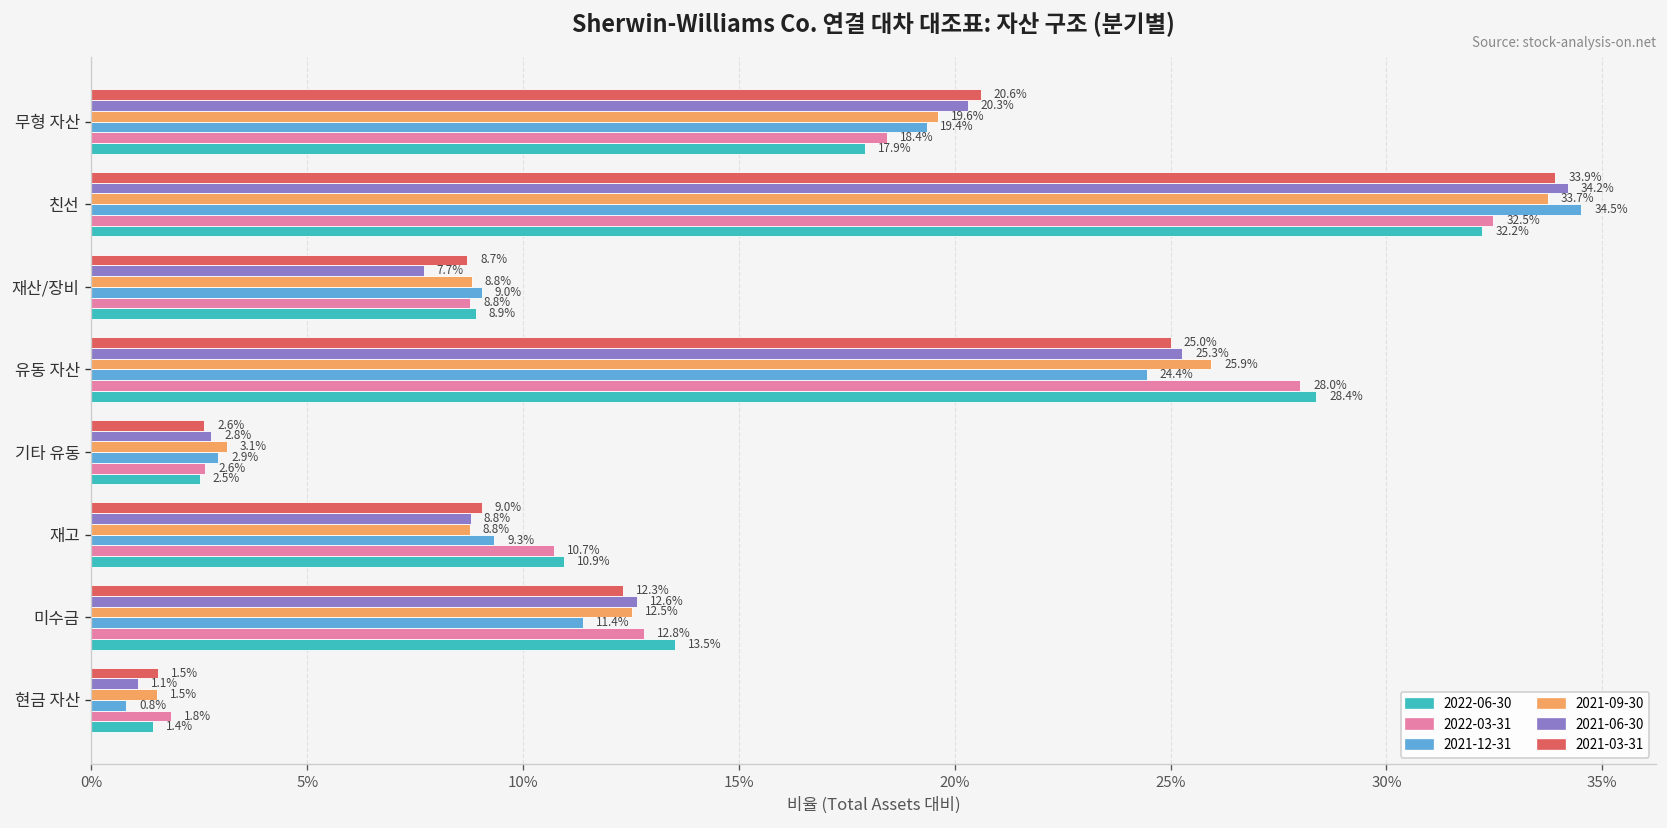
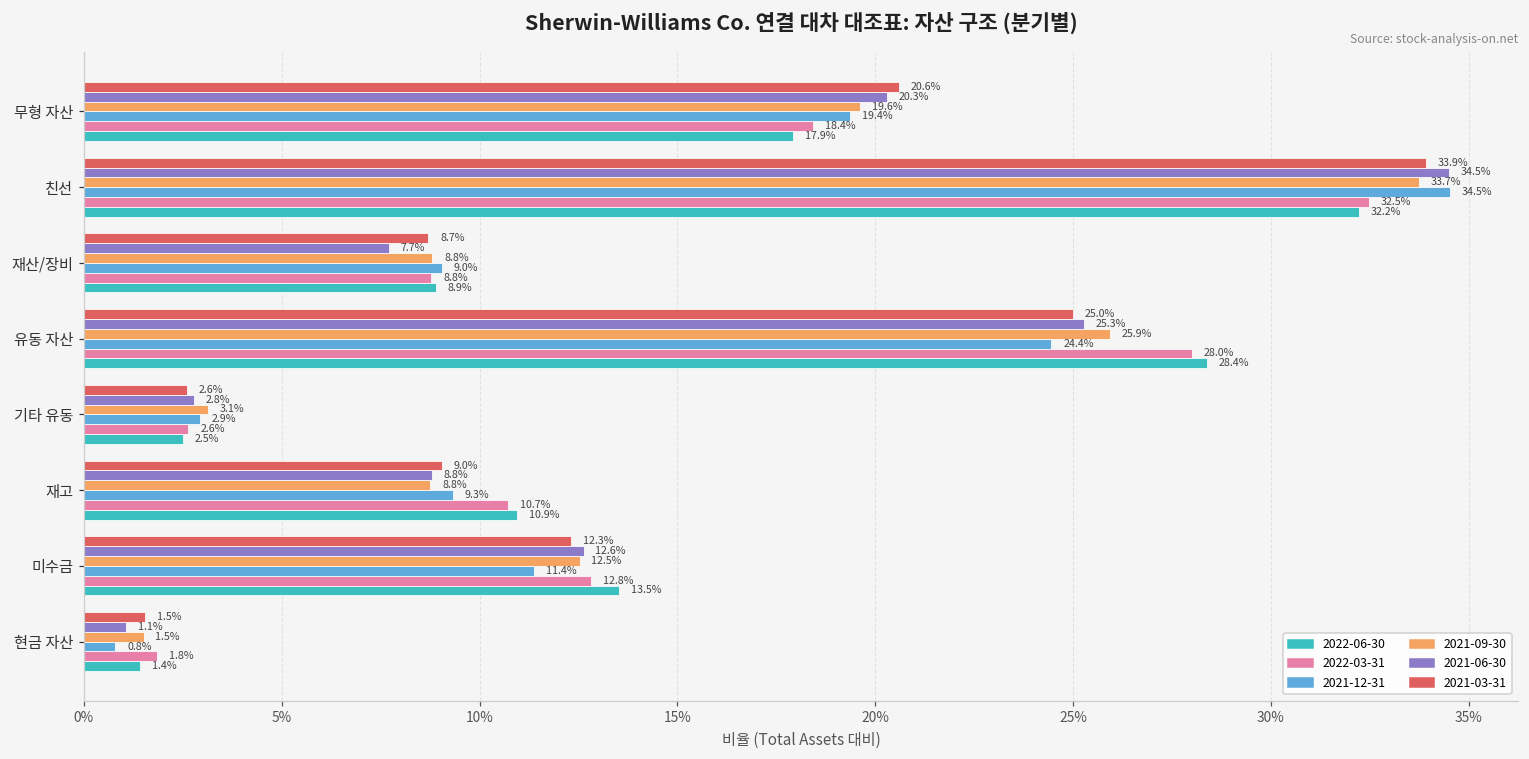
2021-06-30, 친선: 34.2% -> 34.5%
